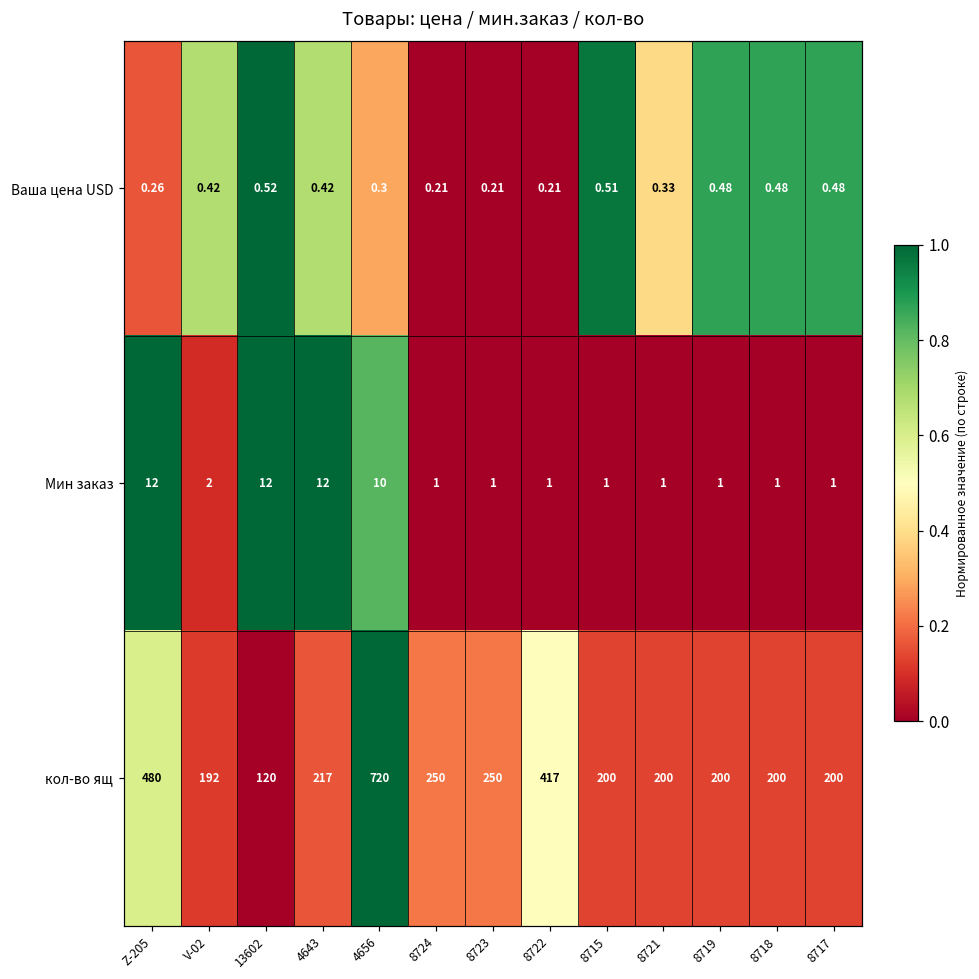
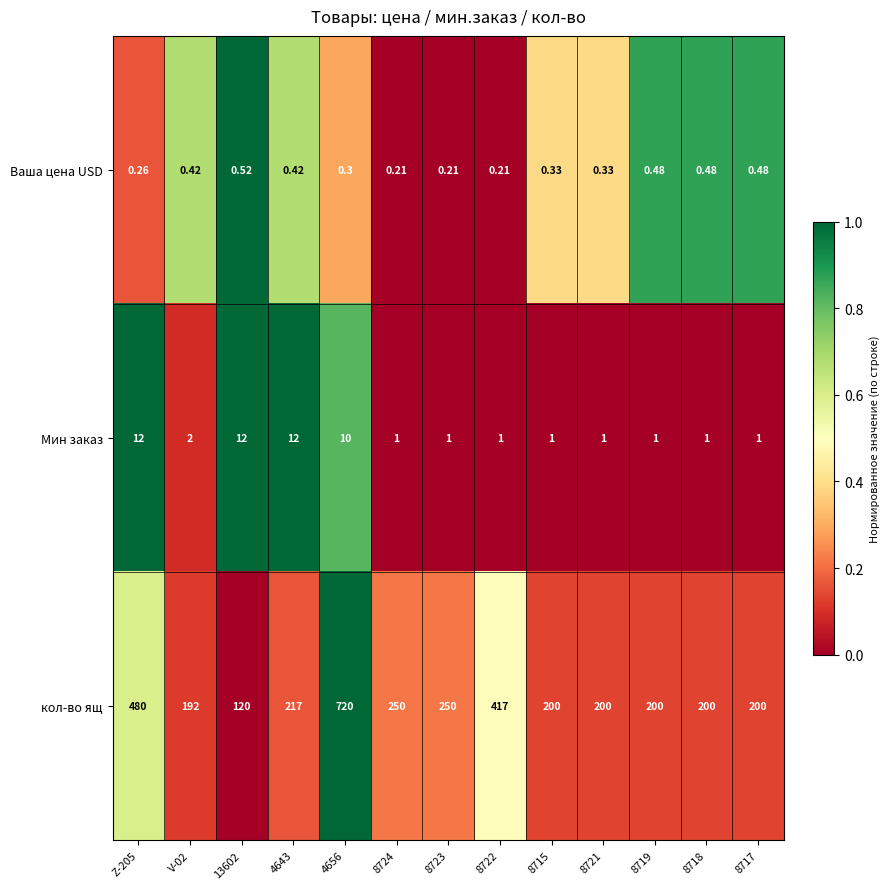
Ваша цена USD, 8715: 0.51 -> 0.33
